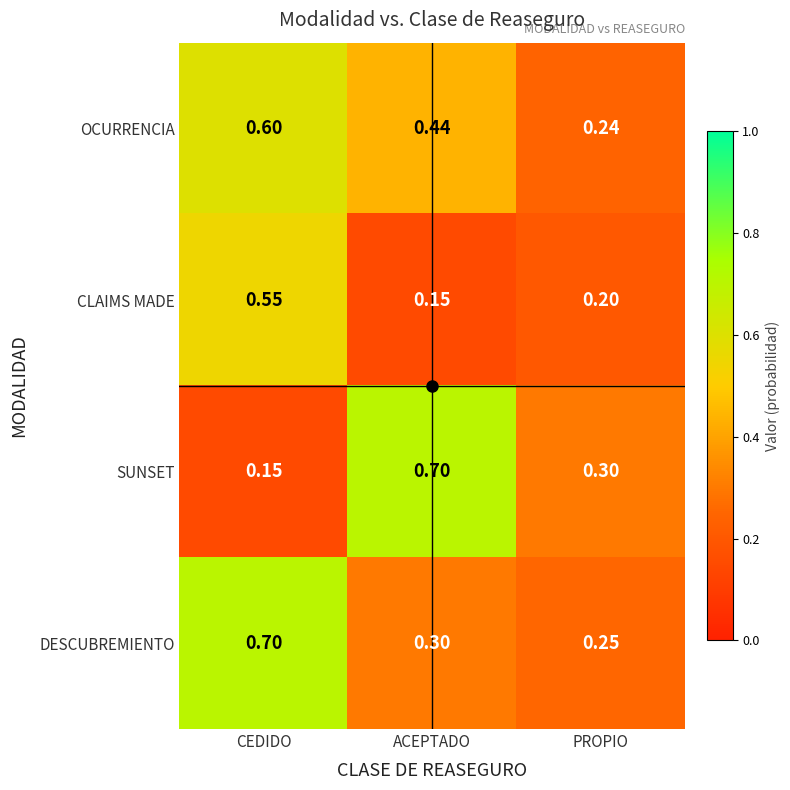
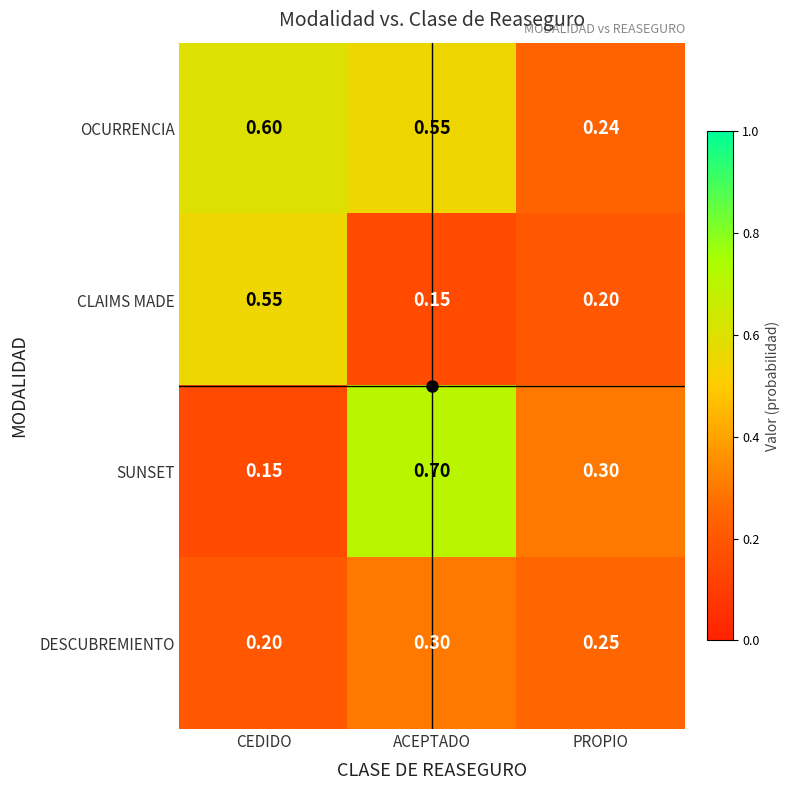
OCURRENCIA, ACEPTADO: 0.44 -> 0.55
DESCUBREMIENTO, CEDIDO: 0.70 -> 0.20
